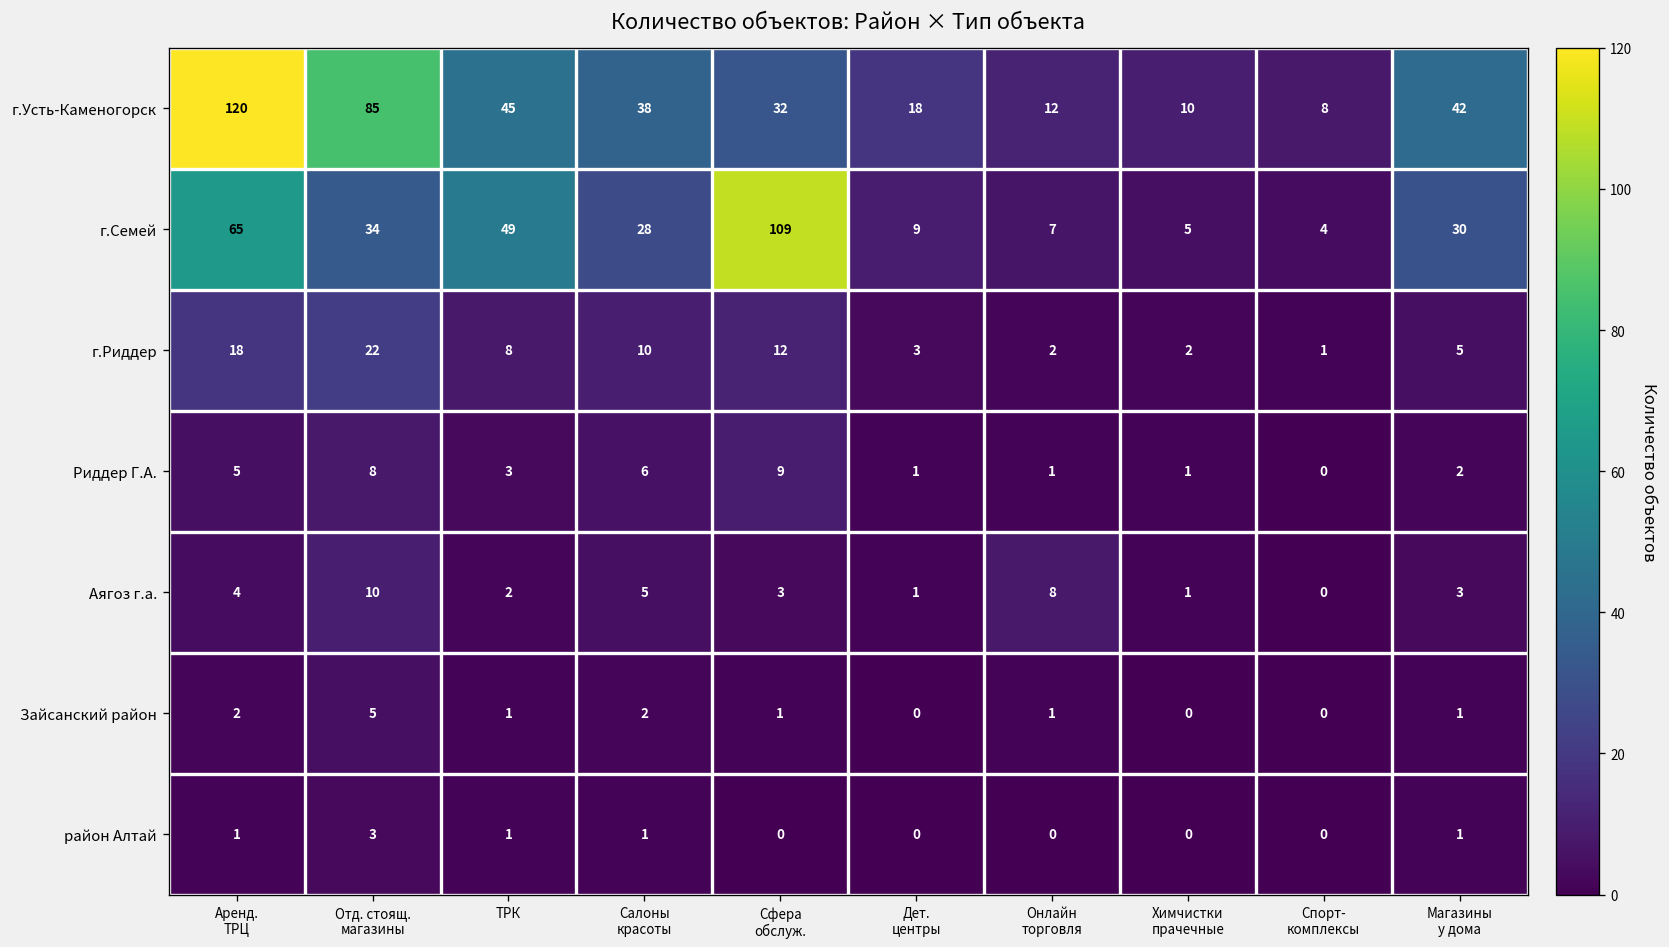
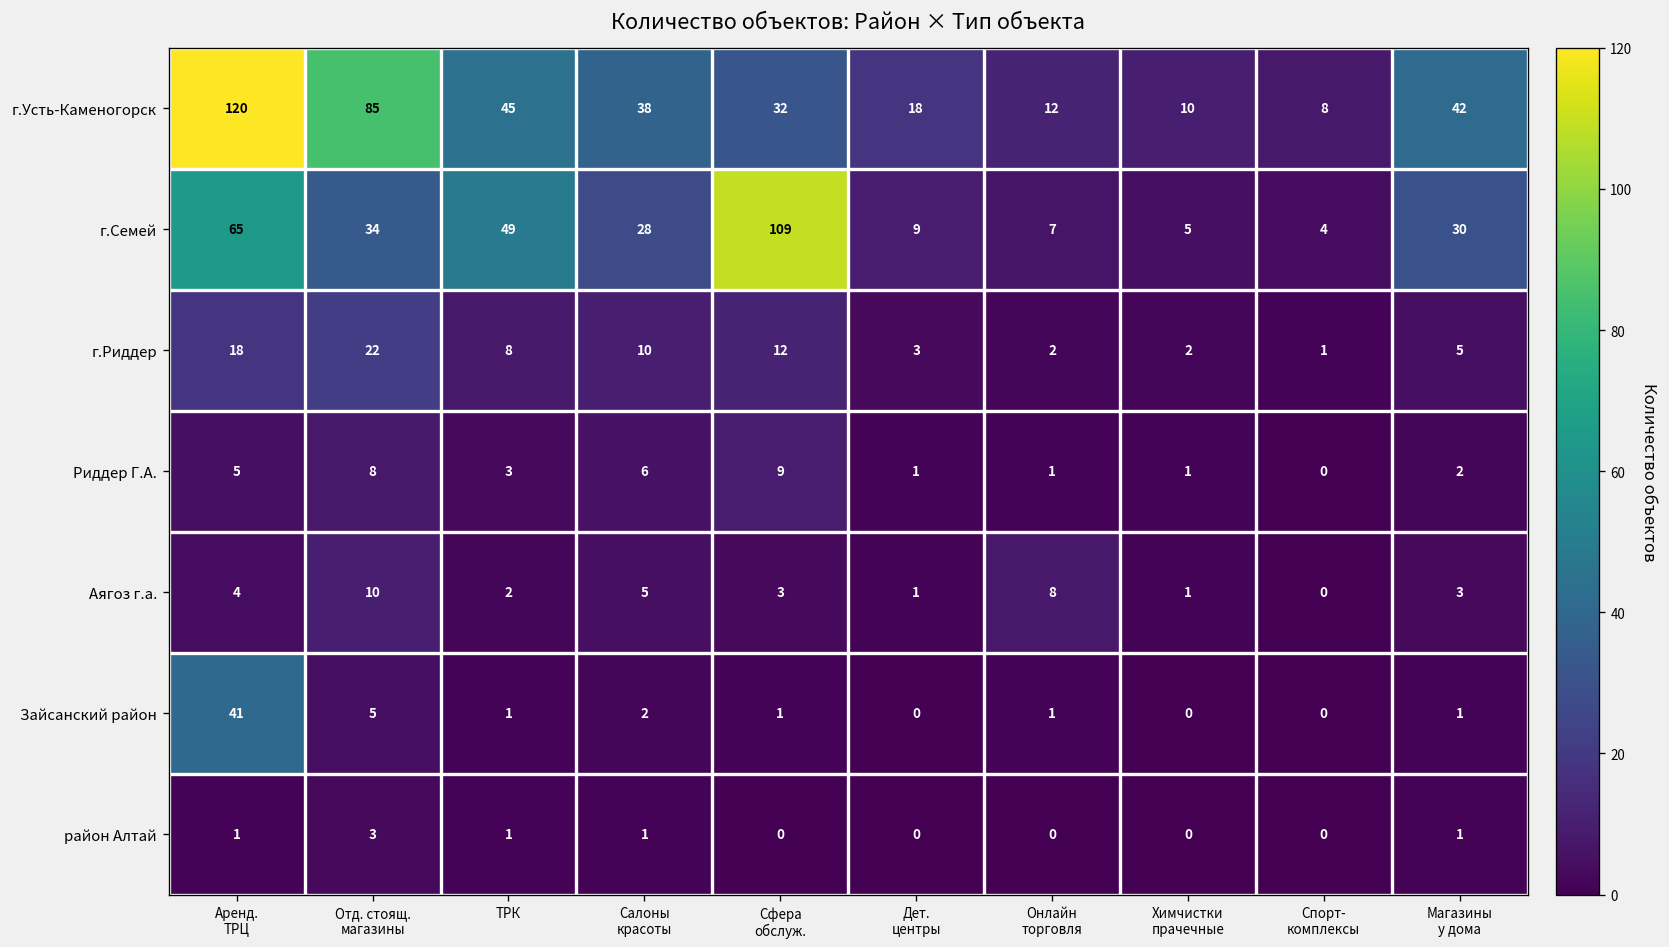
Зайсанский район, Аренд. ТРЦ: 2 -> 41
